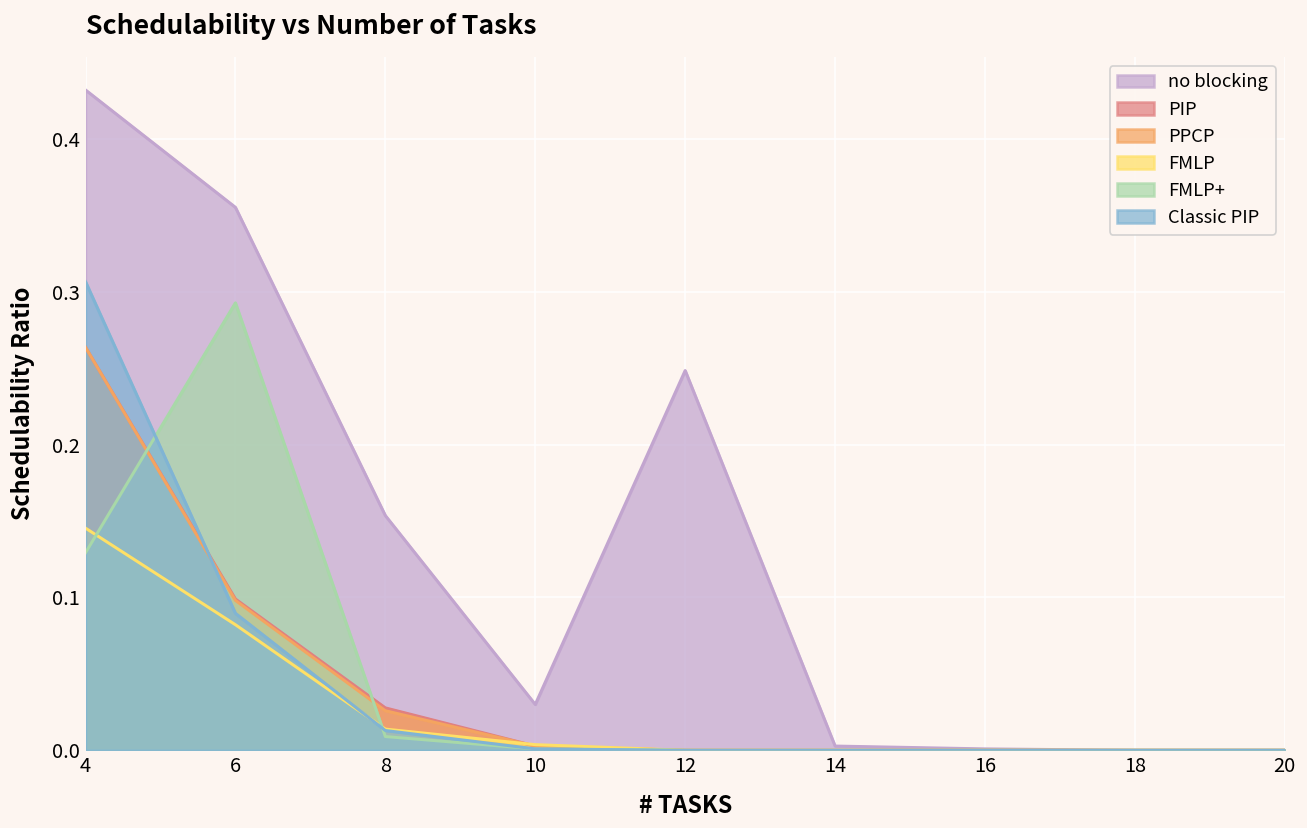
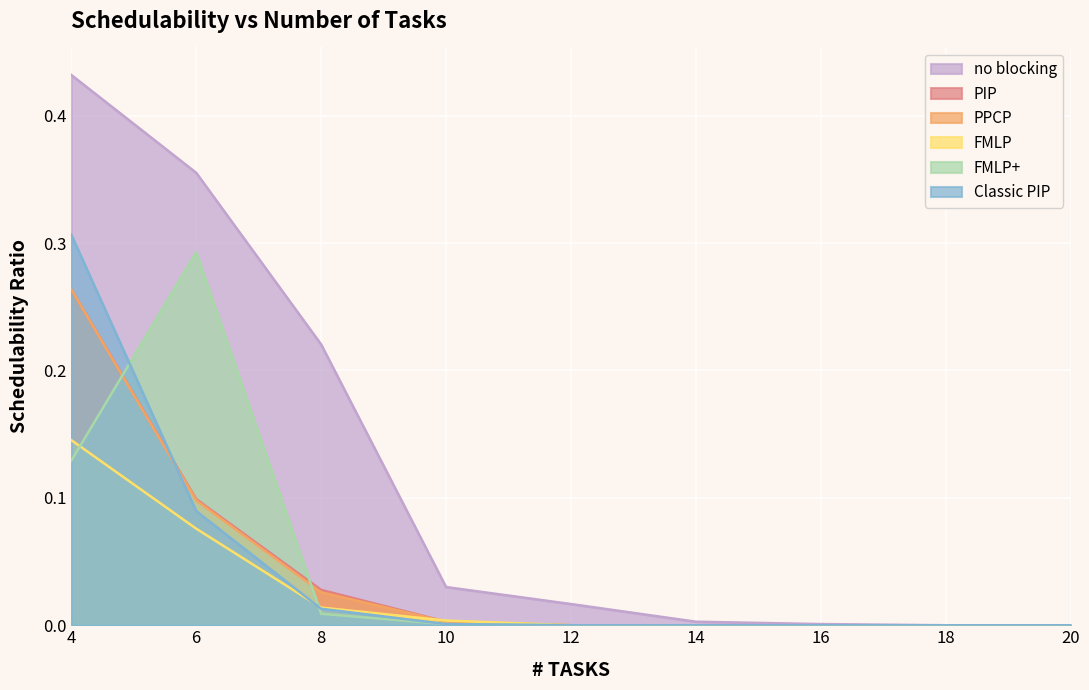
FMLP, 6: 0.082 -> 0.076
no blocking, 8: 0.154 -> 0.220
no blocking, 12: 0.248 -> 0.017
